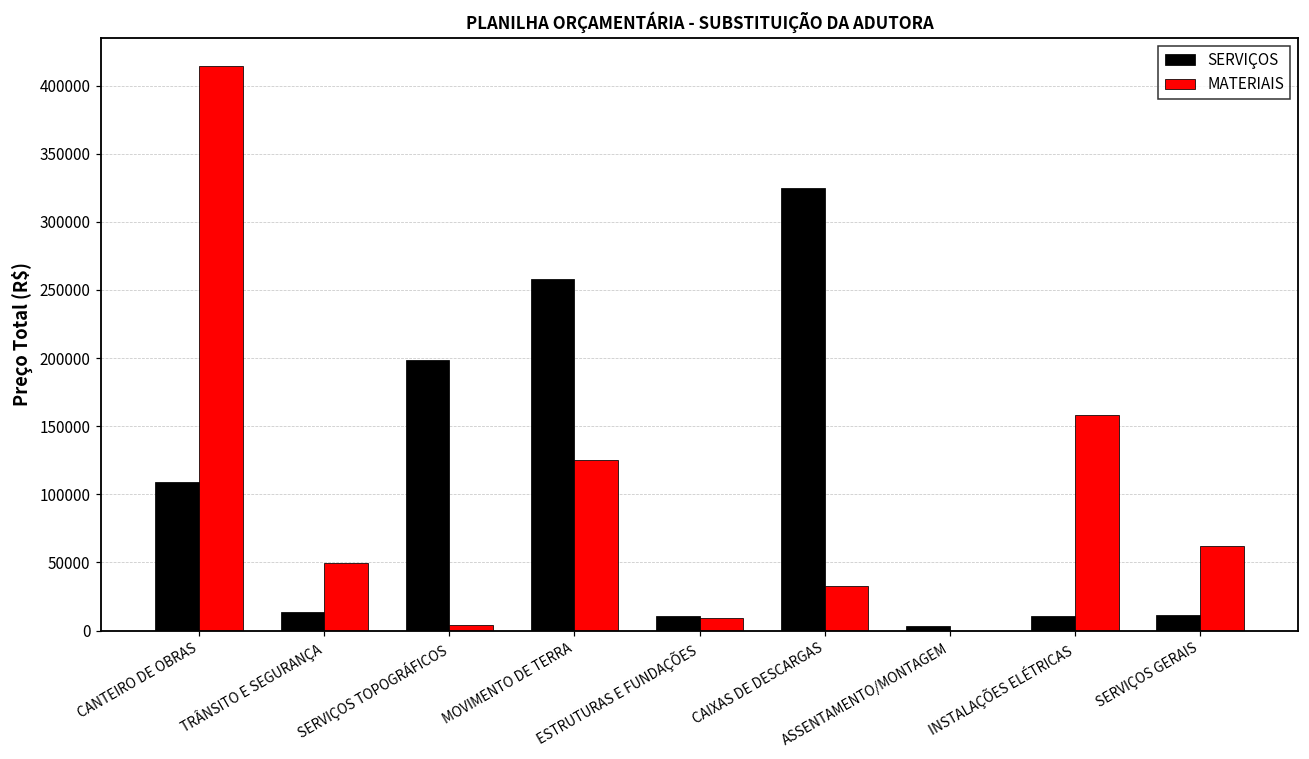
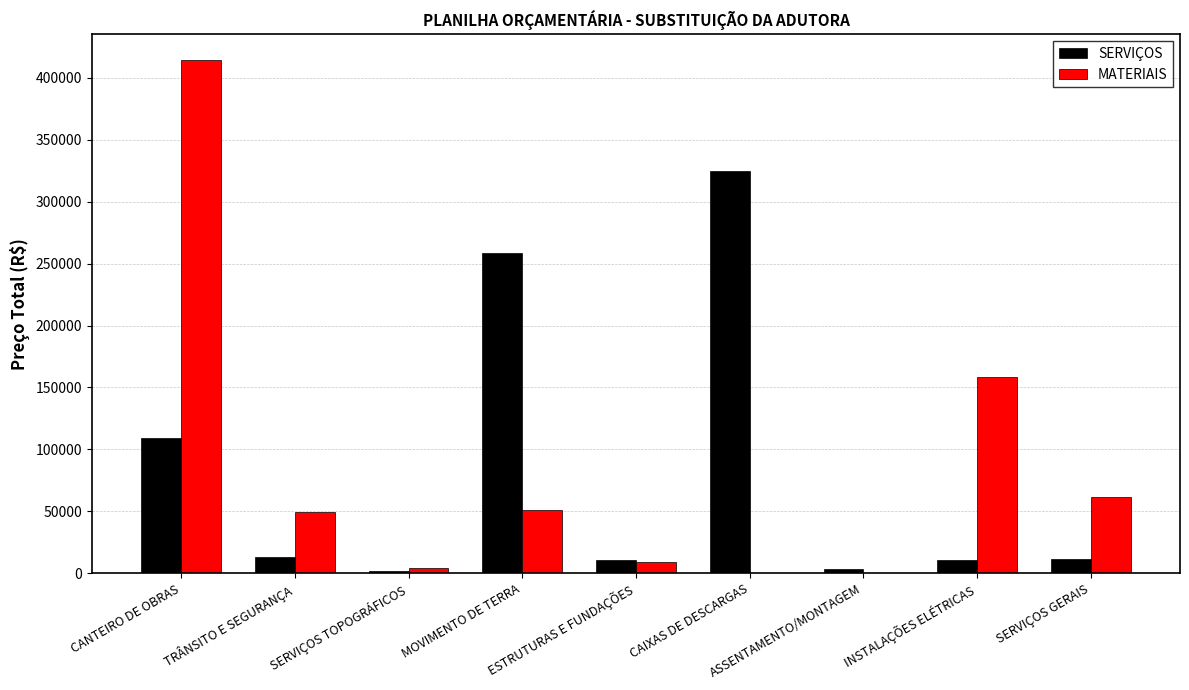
SERVIÇOS, SERVIÇOS TOPOGRÁFICOS: 198000 -> 2000
MATERIAIS, MOVIMENTO DE TERRA: 125000 -> 51000
MATERIAIS, CAIXAS DE DESCARGAS: 33000 -> 0
